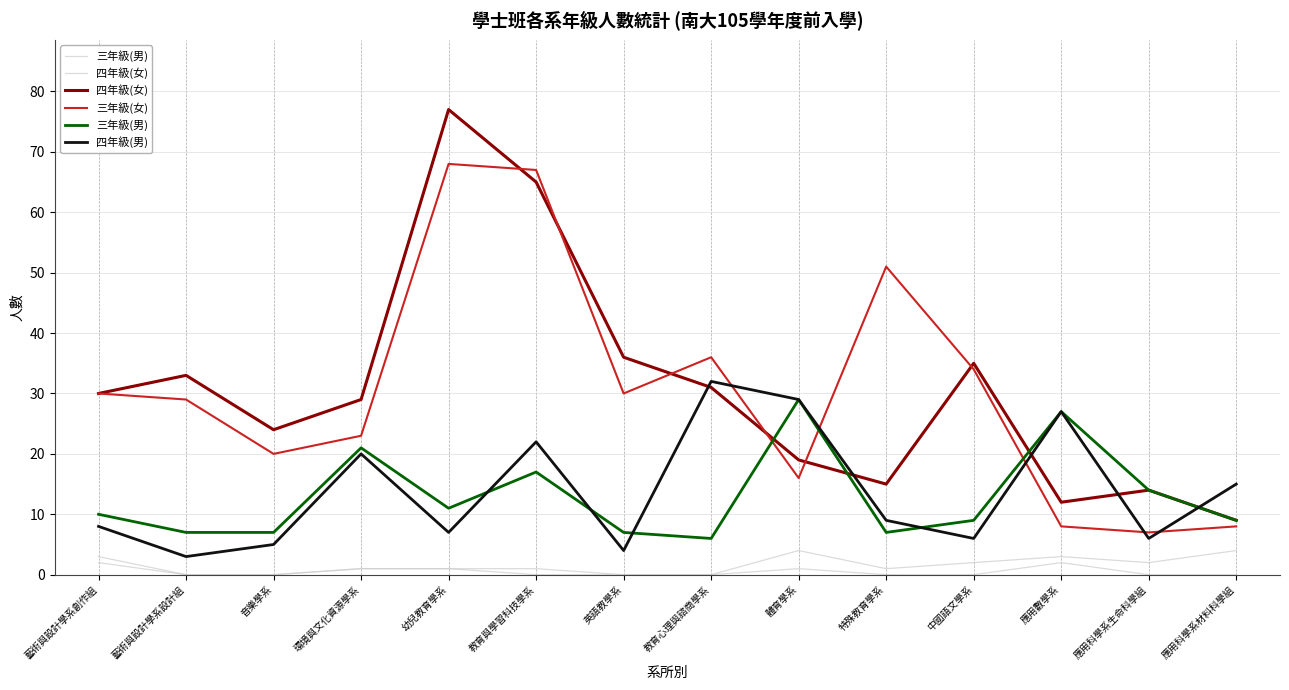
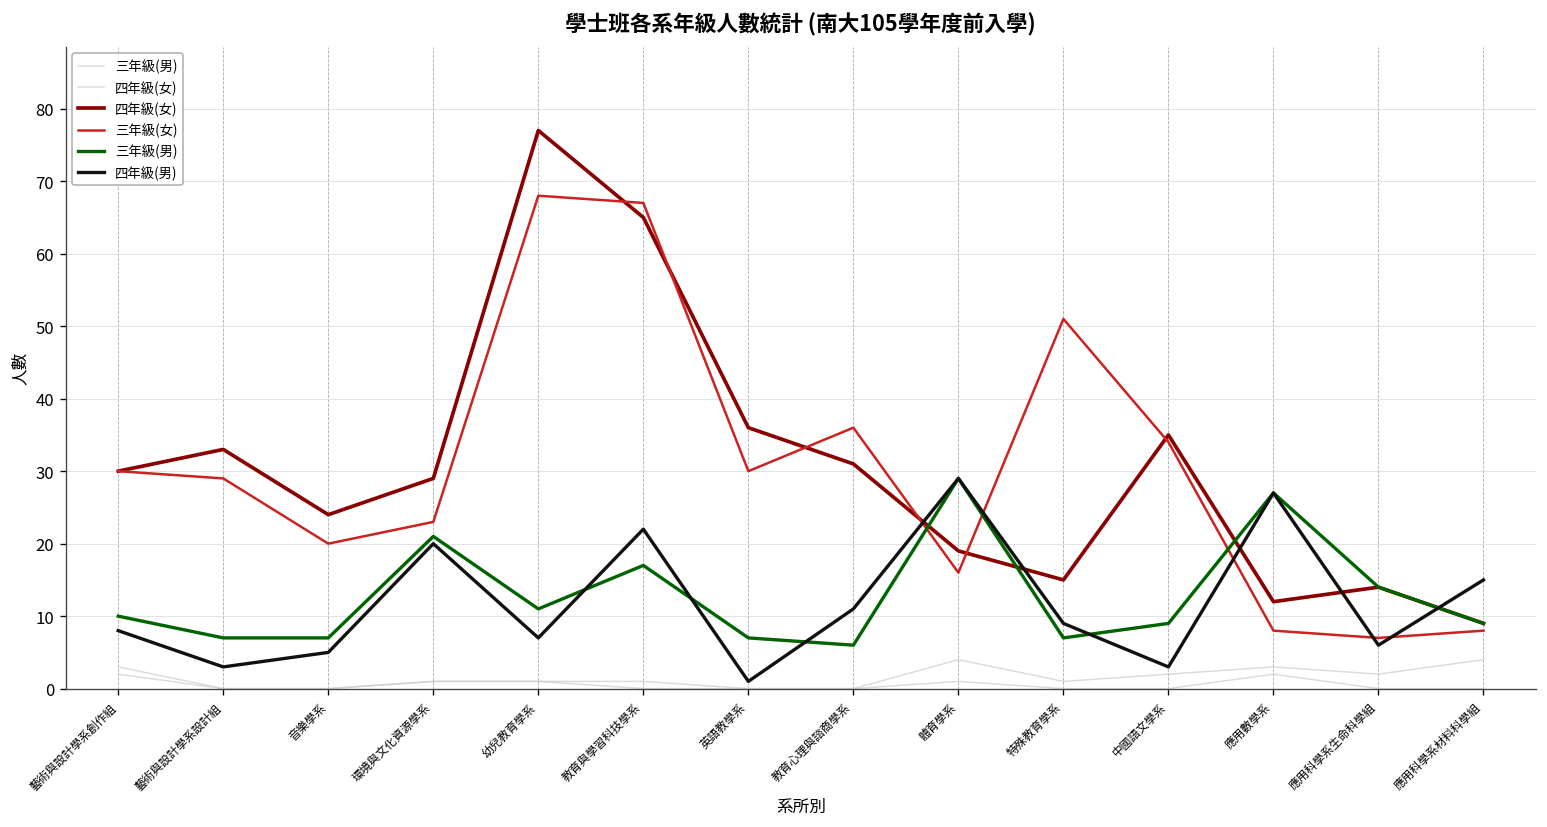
四年級(男), 英語教學系: 4 -> 1
四年級(男), 教育心理與諮商學系: 32 -> 11
四年級(男), 中國語文學系: 6 -> 3
